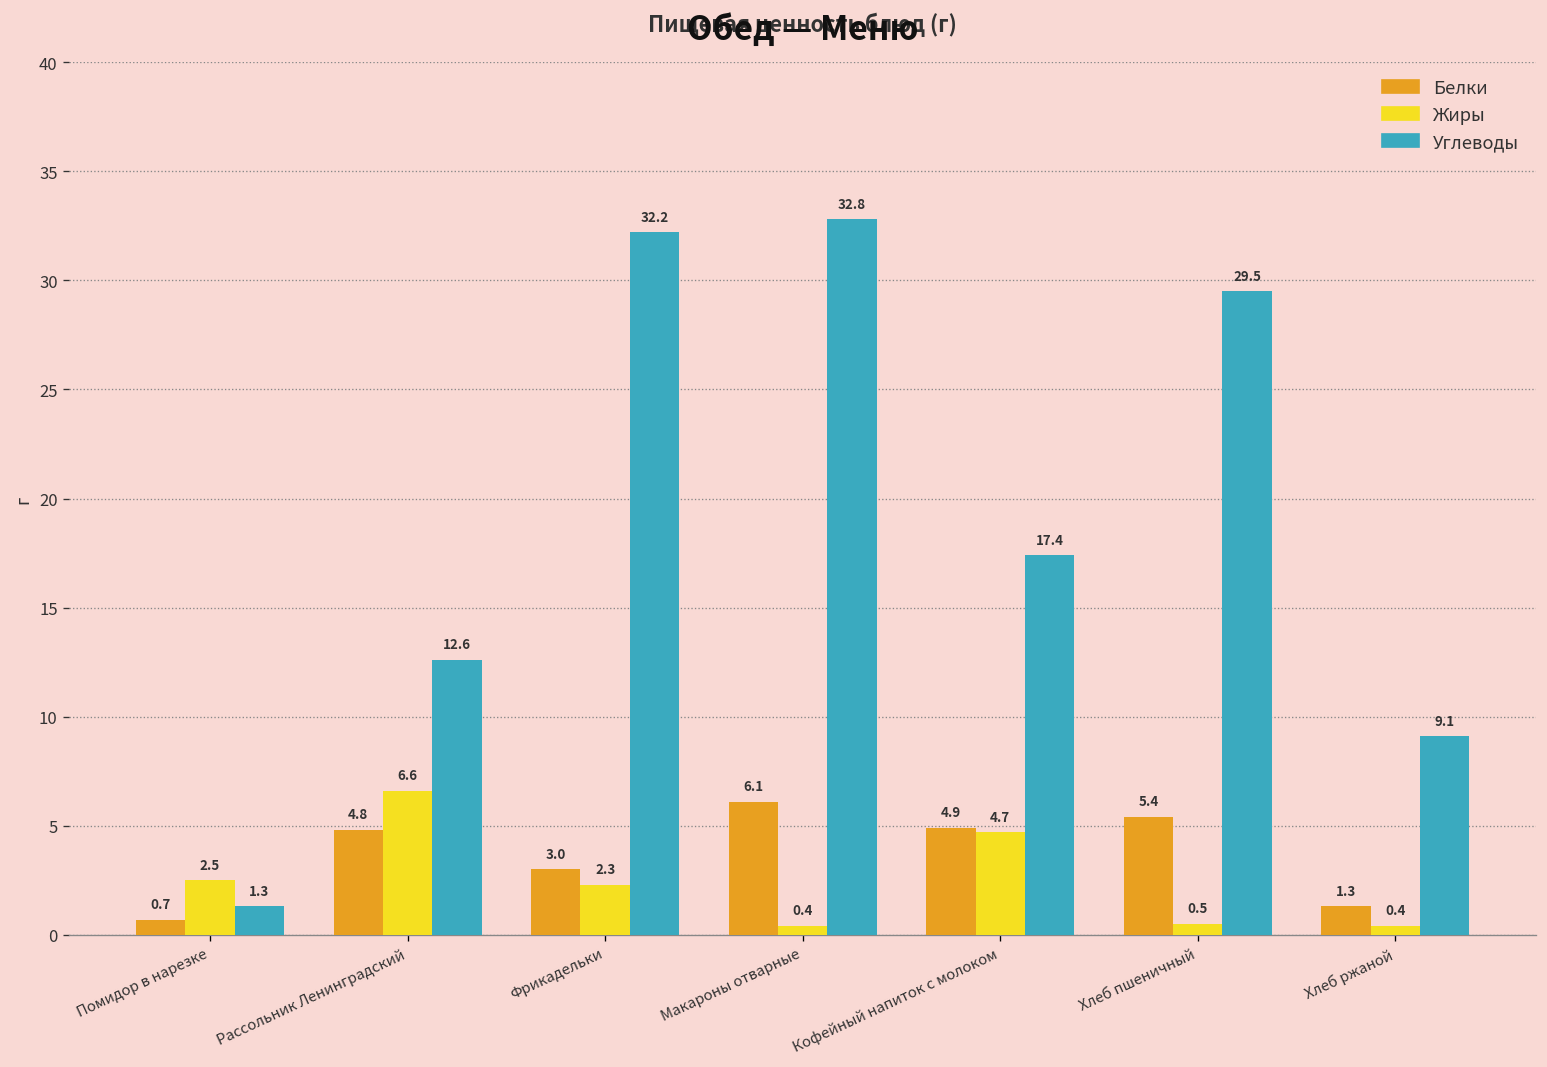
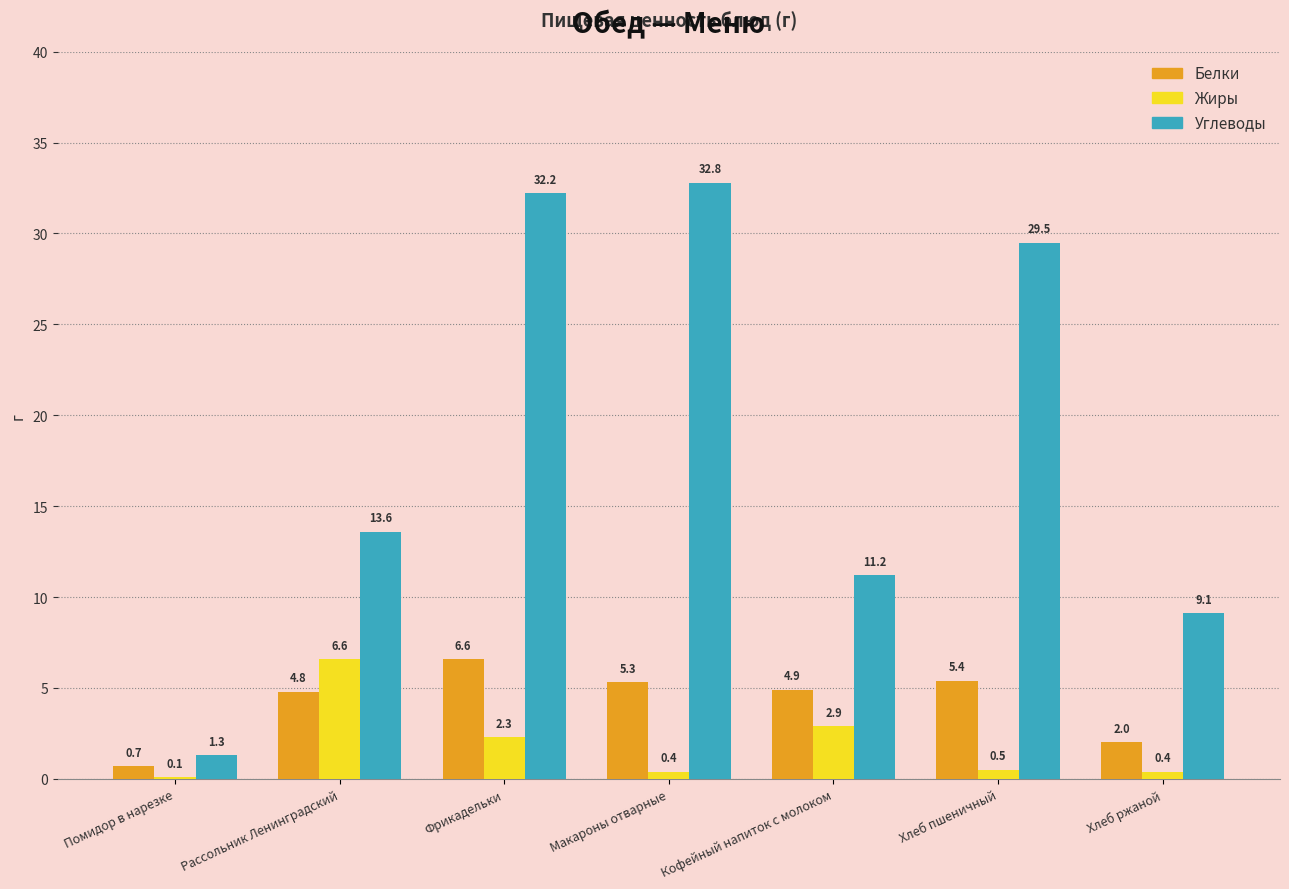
Жиры, Помидор в нарезке: 2.5 -> 0.1
Углеводы, Рассольник Ленинградский: 12.6 -> 13.6
Белки, Фрикадельки: 3.0 -> 6.6
Белки, Макароны отварные: 6.1 -> 5.3
Жиры, Кофейный напиток с молоком: 4.7 -> 2.9
Углеводы, Кофейный напиток с молоком: 17.4 -> 11.2
Белки, Хлеб ржаной: 1.3 -> 2.0
